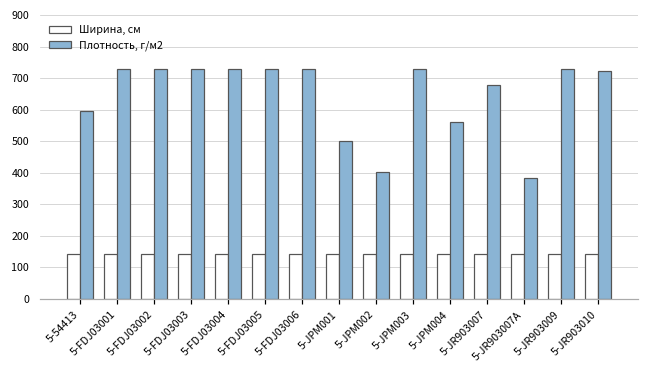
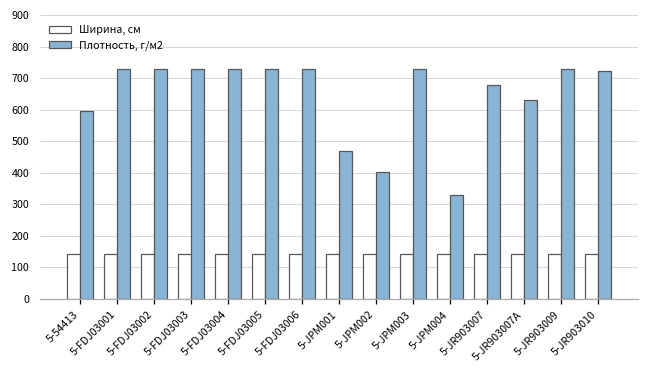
Плотность, г/м2, 5-JPM001: 500 -> 470
Плотность, г/м2, 5-JPM004: 560 -> 330
Плотность, г/м2, 5-JR903007A: 390 -> 630
